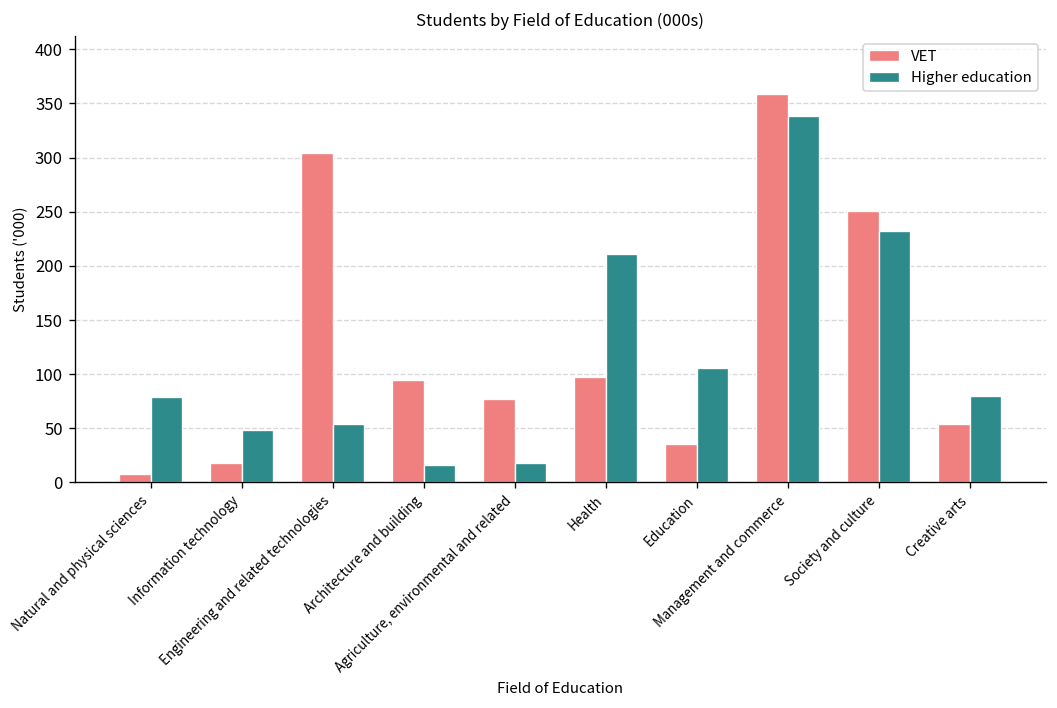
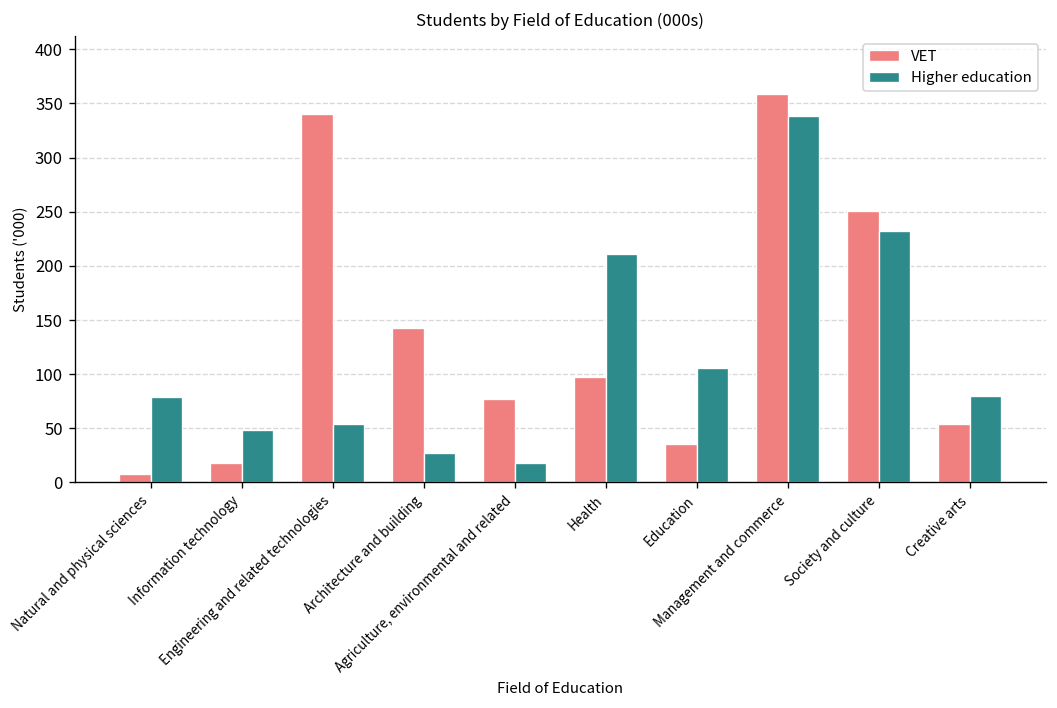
VET, Engineering and related technologies: 300 -> 340
VET, Architecture and building: 90 -> 140
Higher education, Architecture and building: 20 -> 30
